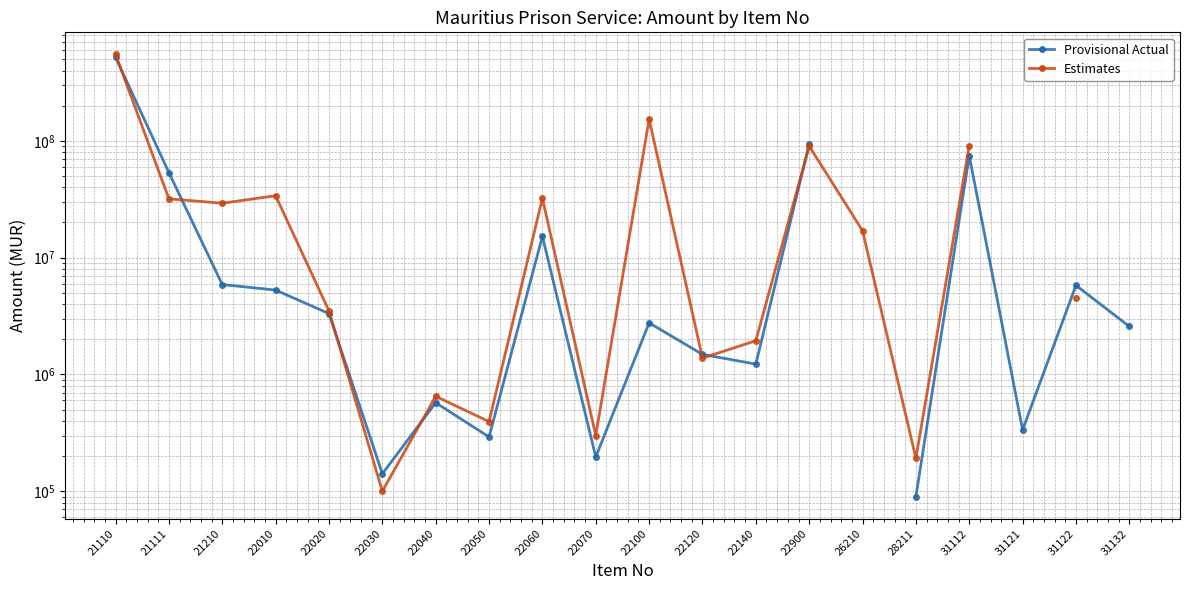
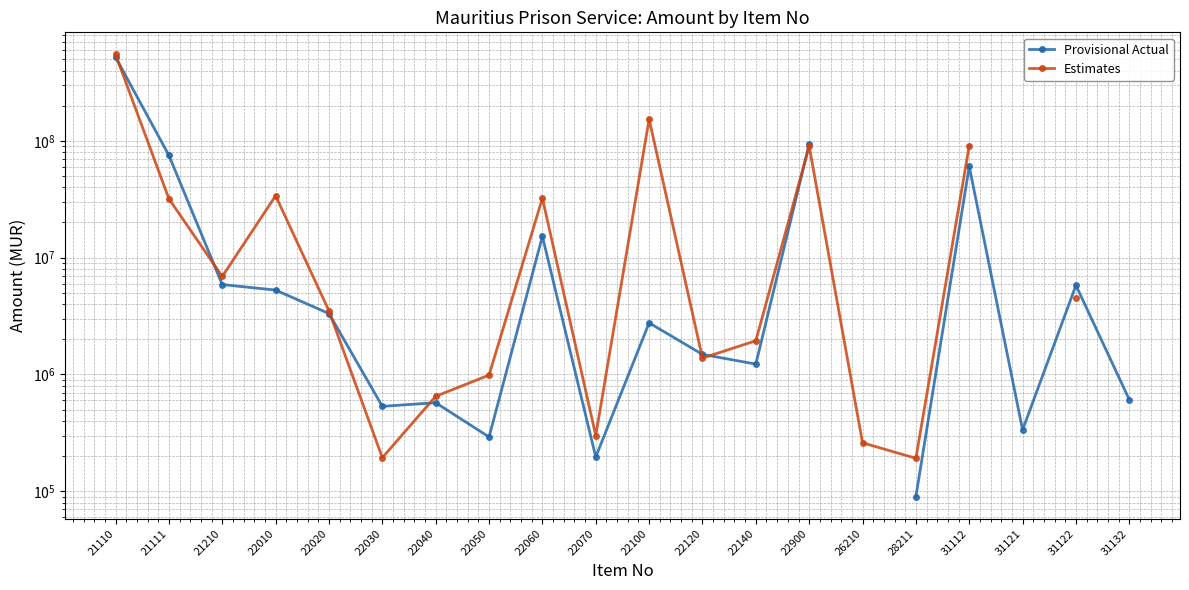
Provisional Actual, 21111: 50000000 -> 80000000
Estimates, 21210: 29000000 -> 7000000
Provisional Actual, 22030: 140000 -> 500000
Estimates, 22030: 100000 -> 190000
Estimates, 22050: 400000 -> 1000000
Estimates, 26210: 17000000 -> 260000
Provisional Actual, 31112: 70000000 -> 60000000
Provisional Actual, 31132: 2600000 -> 600000
